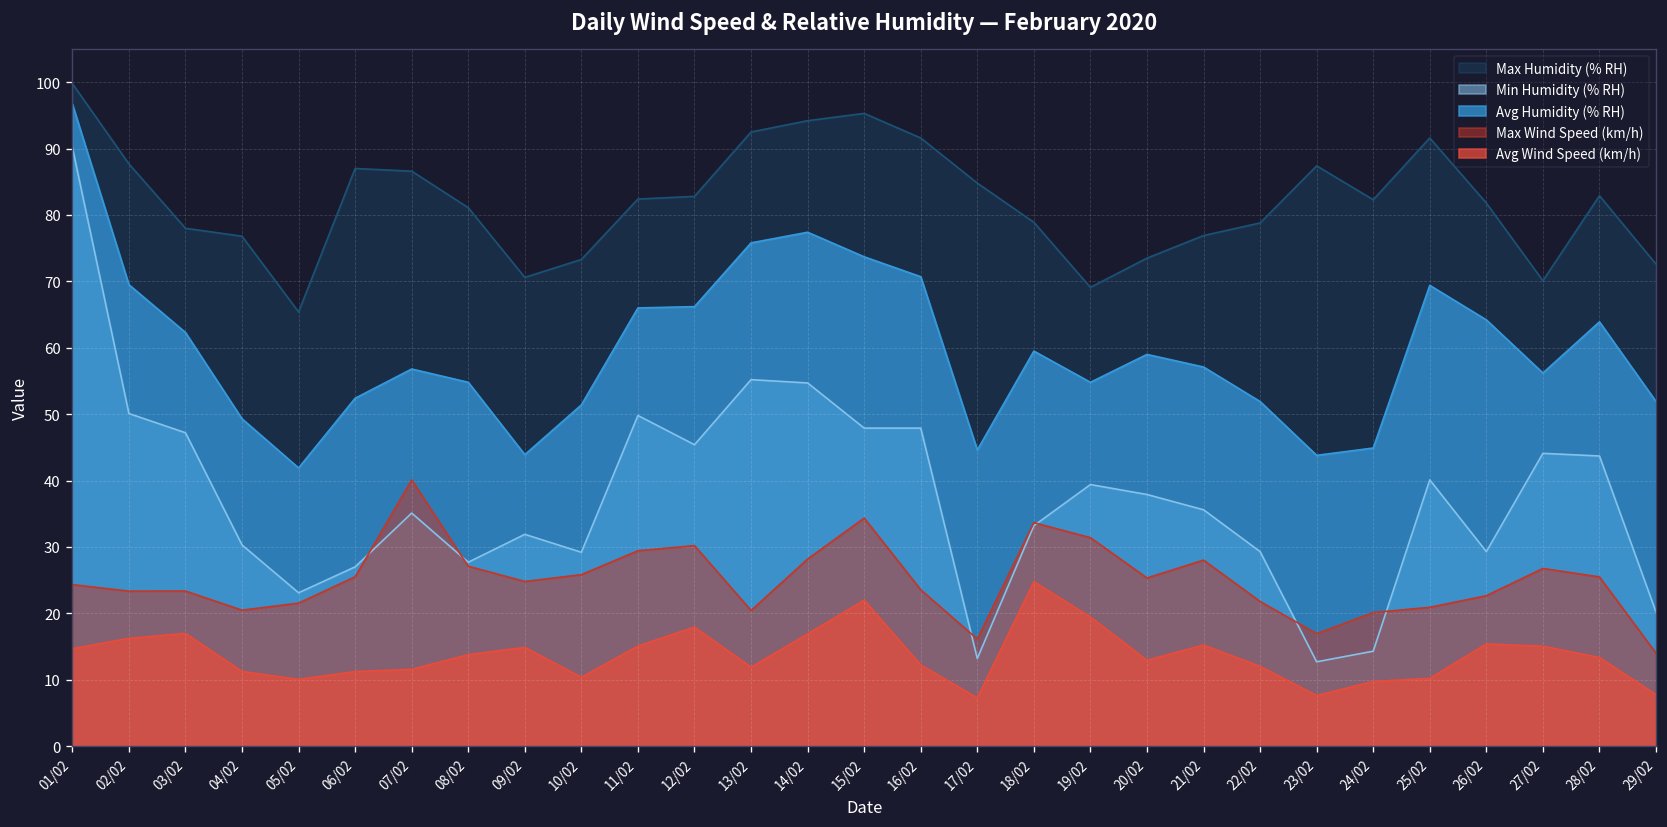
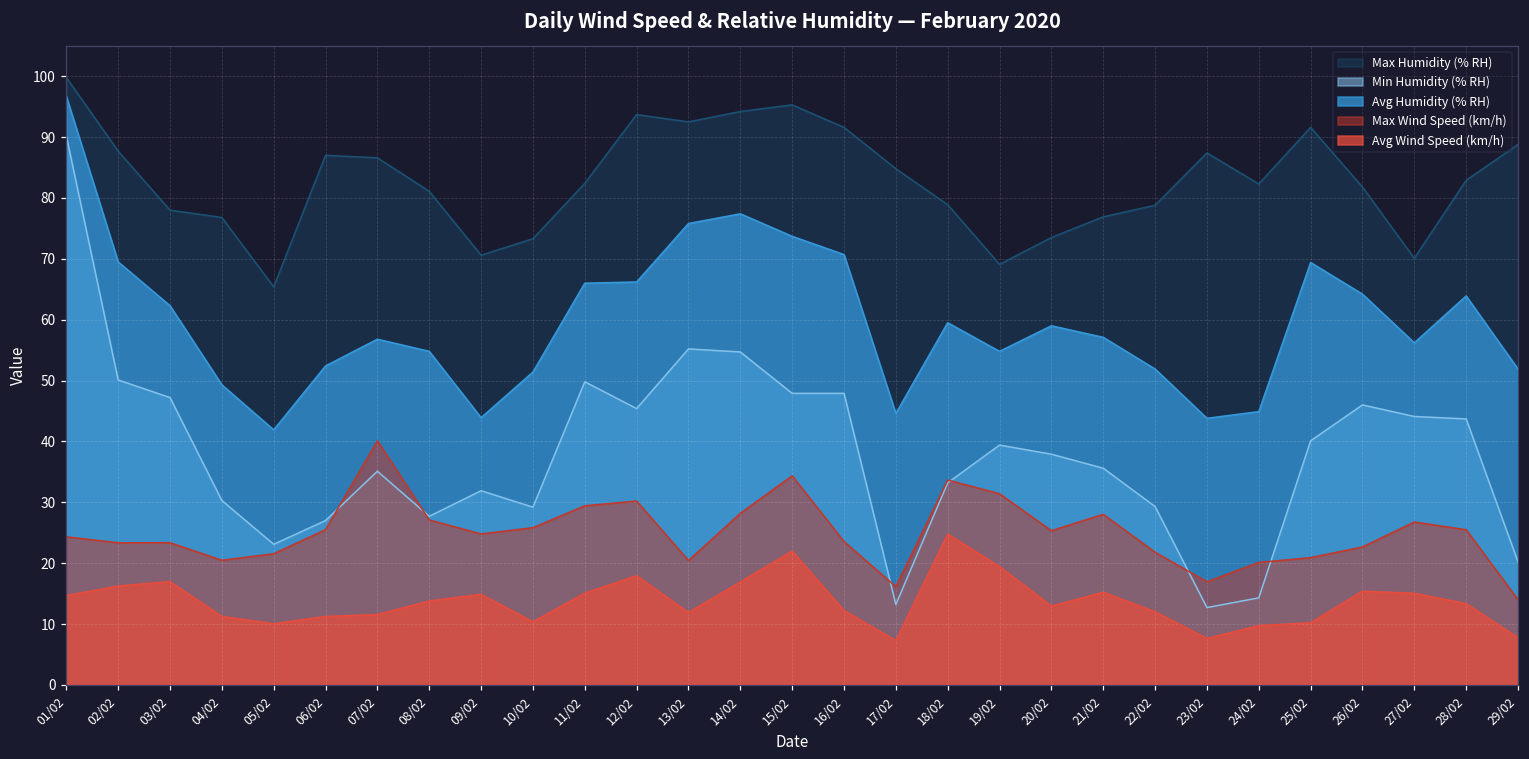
Max Humidity (% RH), 12/02: 83 -> 94
Min Humidity (% RH), 26/02: 29 -> 46
Max Humidity (% RH), 29/02: 73 -> 89
